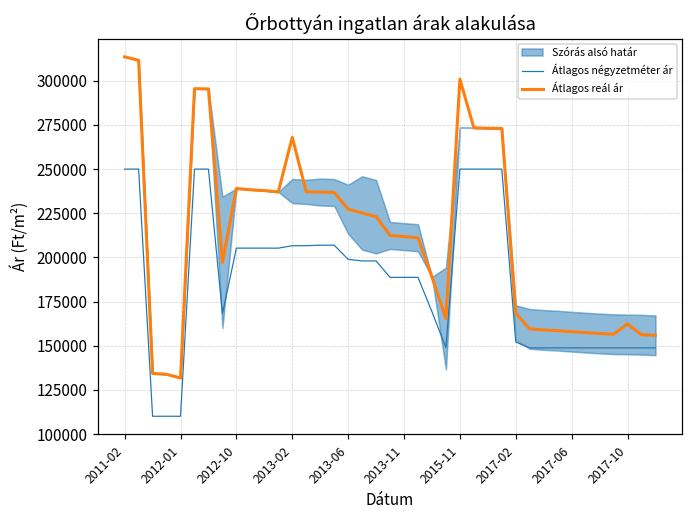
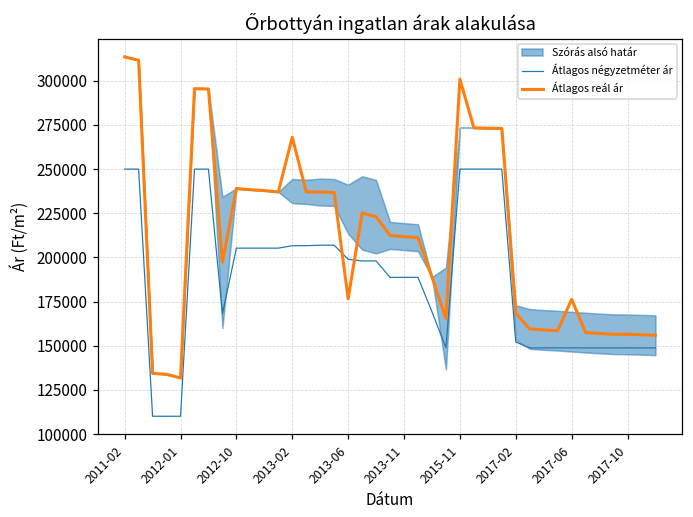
Átlagos reál ár, 2013-06: 227000 -> 177000
Átlagos reál ár, 2017-06: 158000 -> 176000
Átlagos reál ár, 2017-10: 162000 -> 156000
